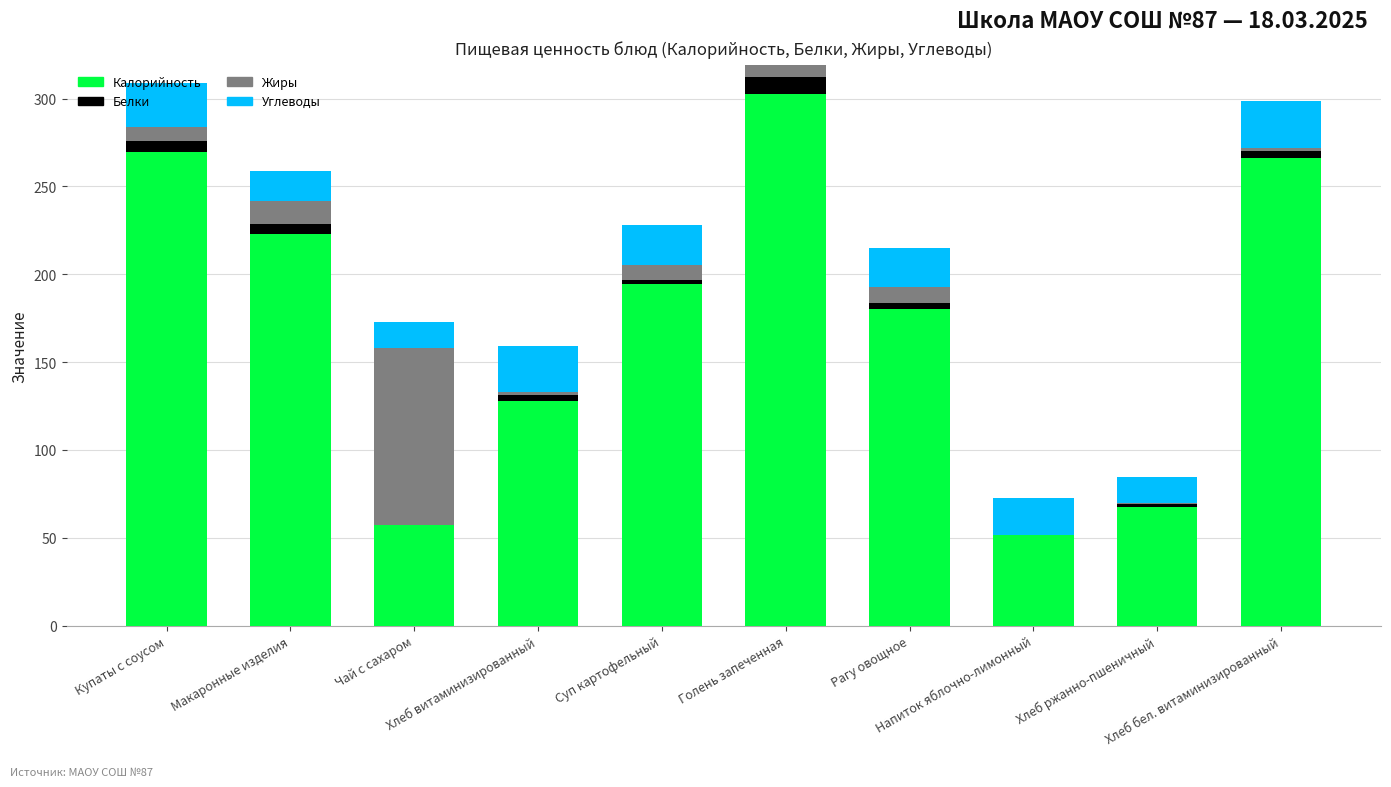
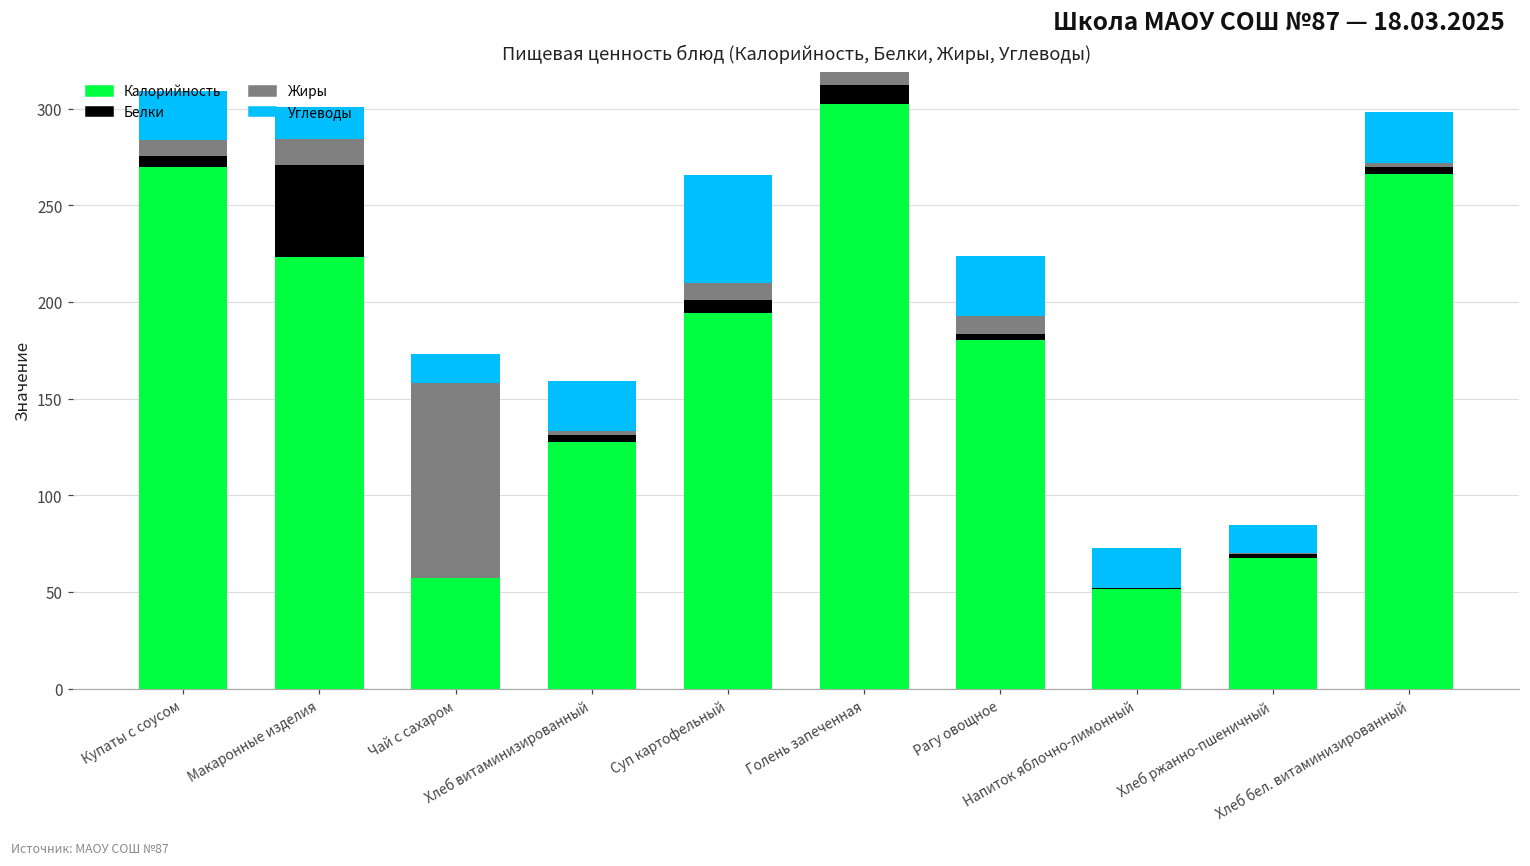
Белки, Макаронные изделия: 6 -> 48
Белки, Суп картофельный: 2 -> 7
Углеводы, Суп картофельный: 23 -> 56
Углеводы, Рагу овощное: 22 -> 31
